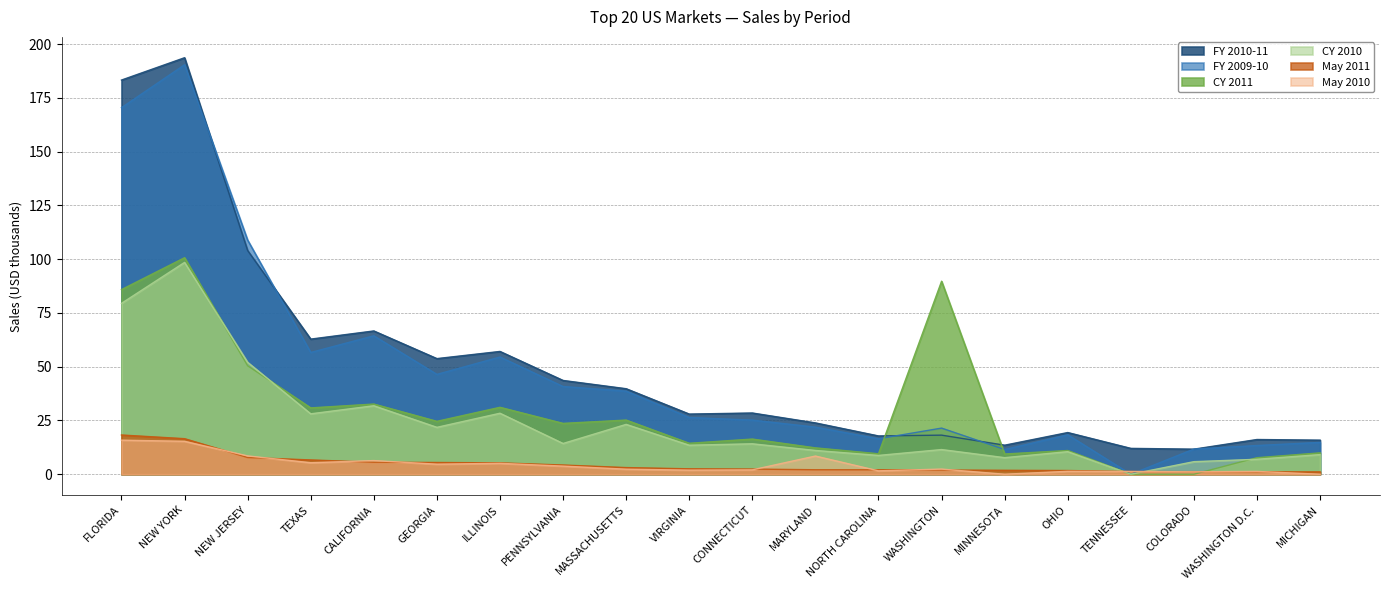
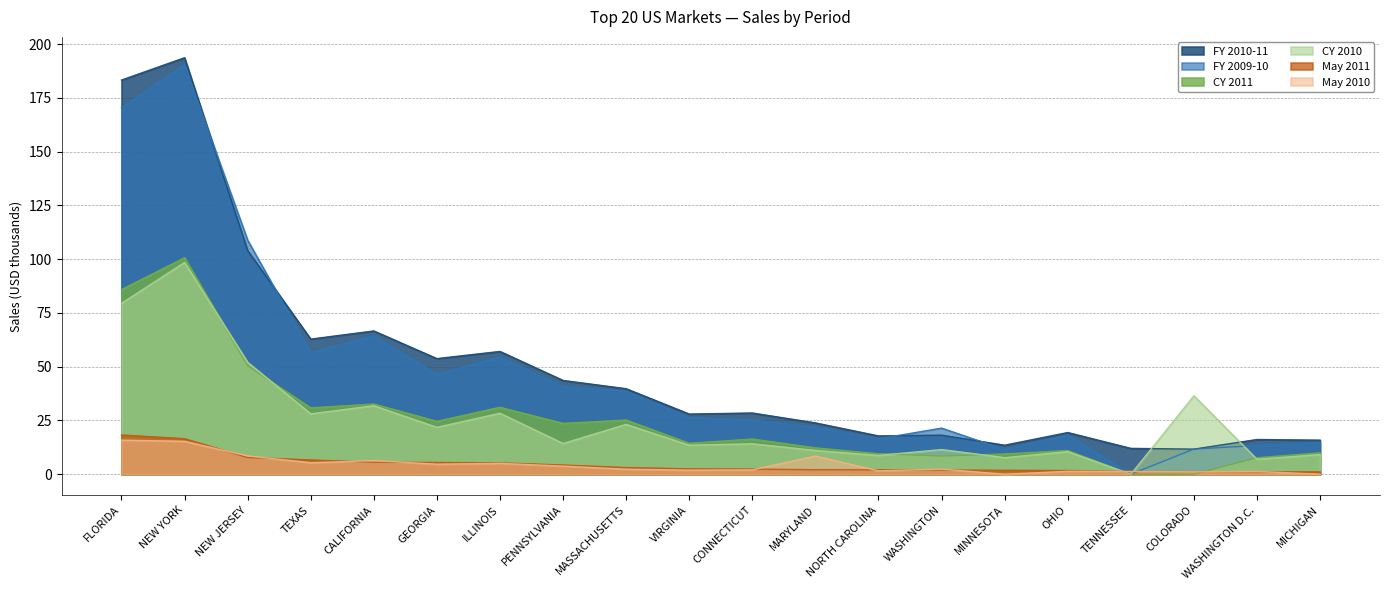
CY 2011, WASHINGTON: 90 -> 8
CY 2010, COLORADO: 6 -> 36
